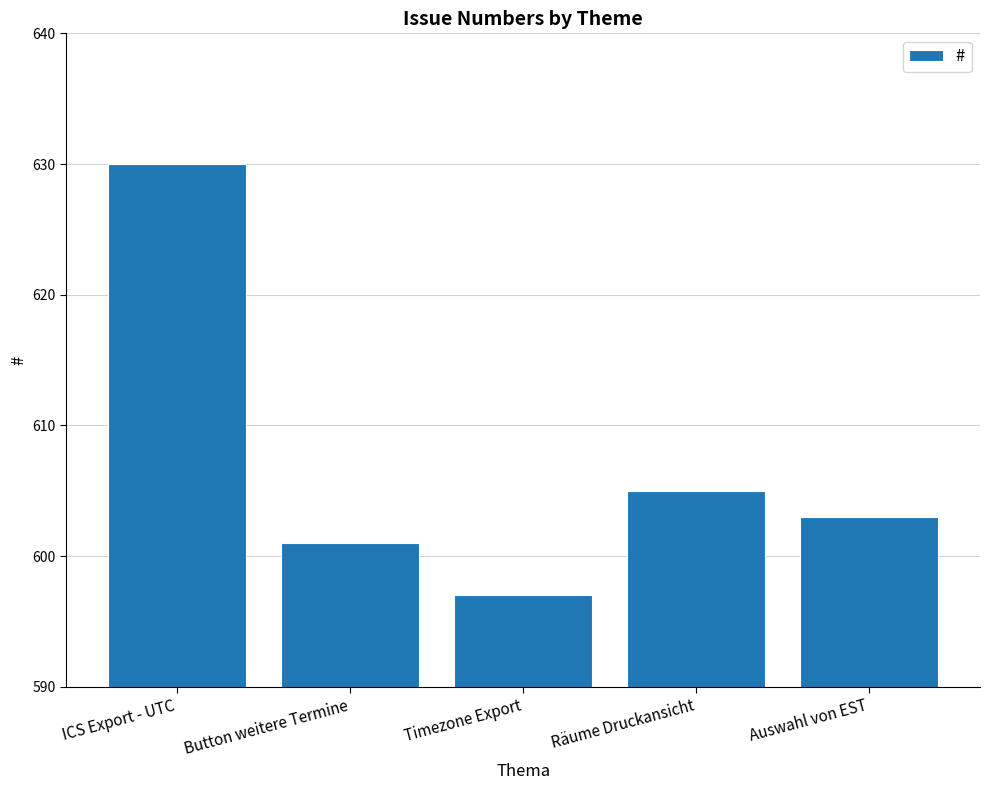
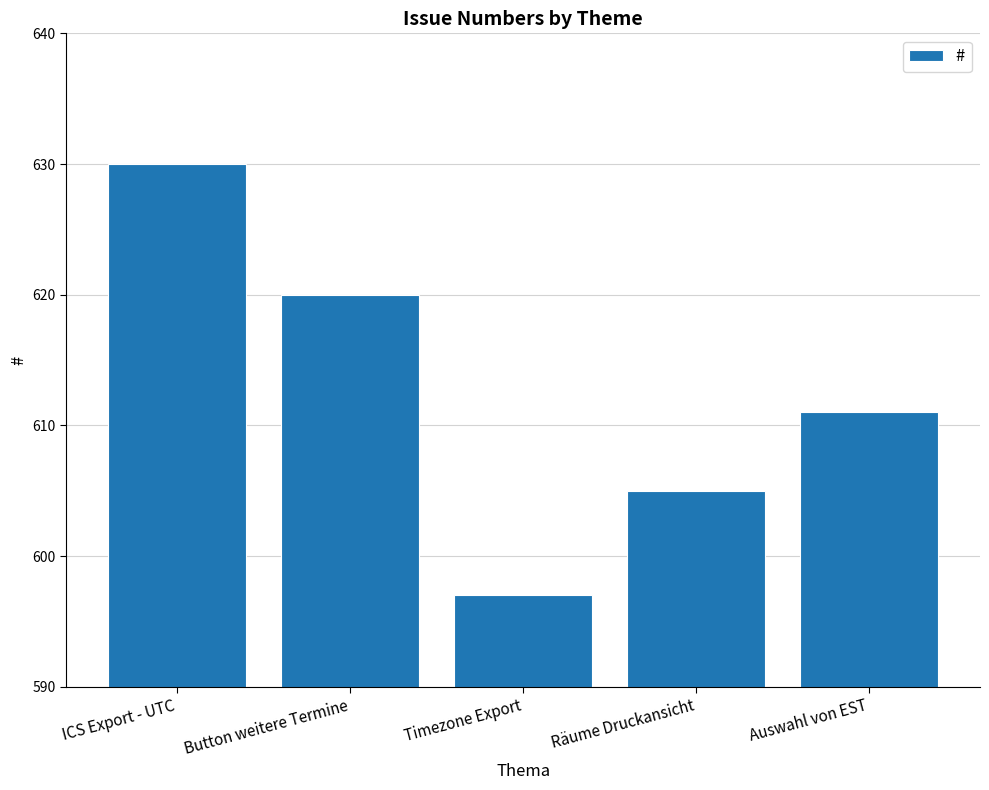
Button weitere Termine: 601 -> 620
Auswahl von EST: 603 -> 611
